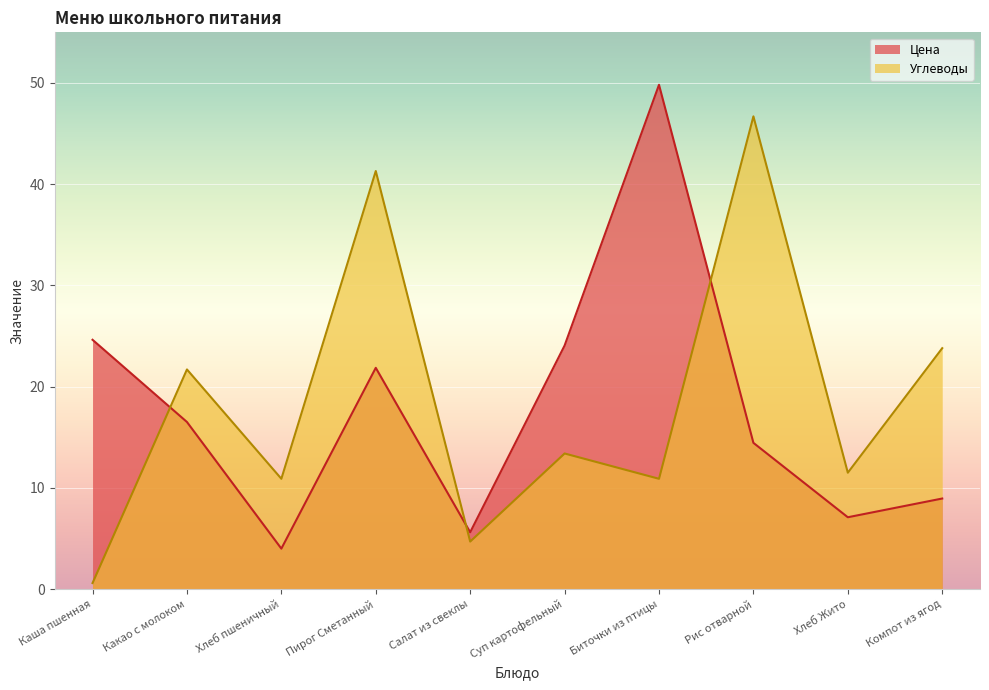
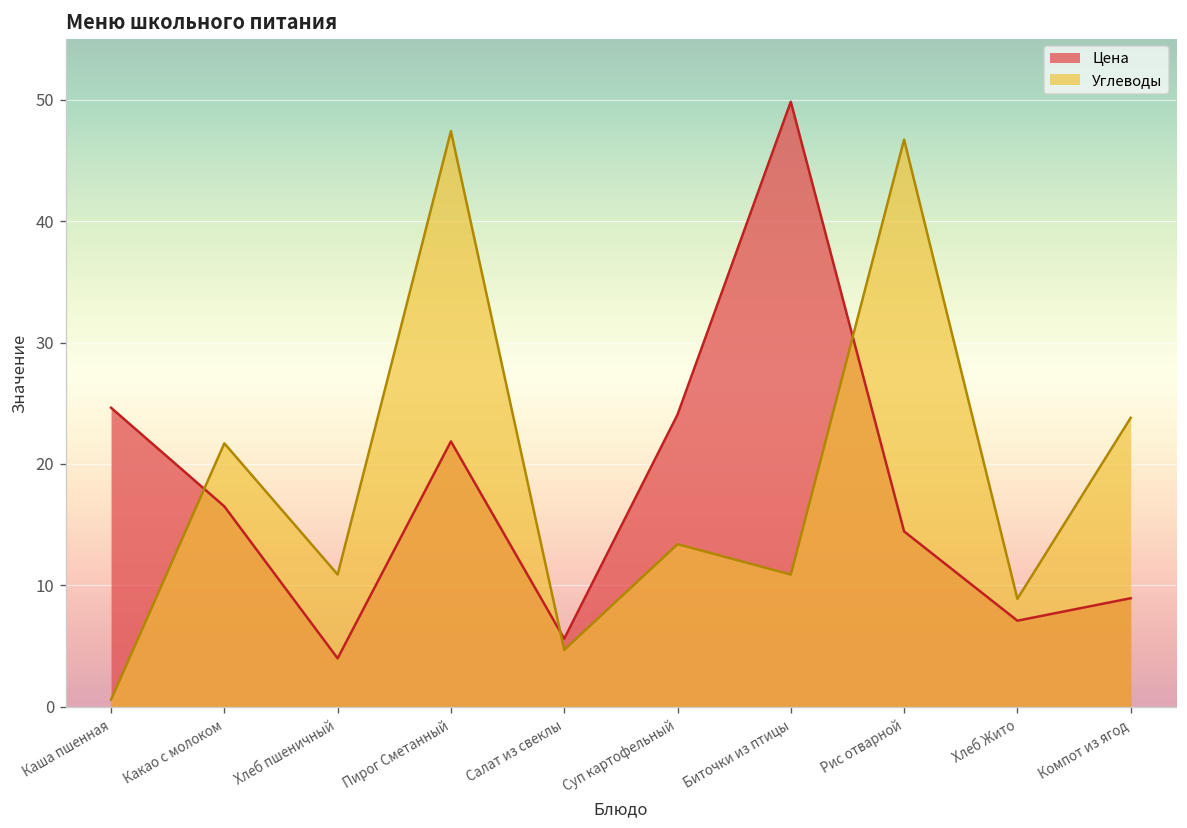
Углеводы, Пирог Сметанный: 41.3 -> 47.4
Углеводы, Хлеб Жито: 11.5 -> 8.9
